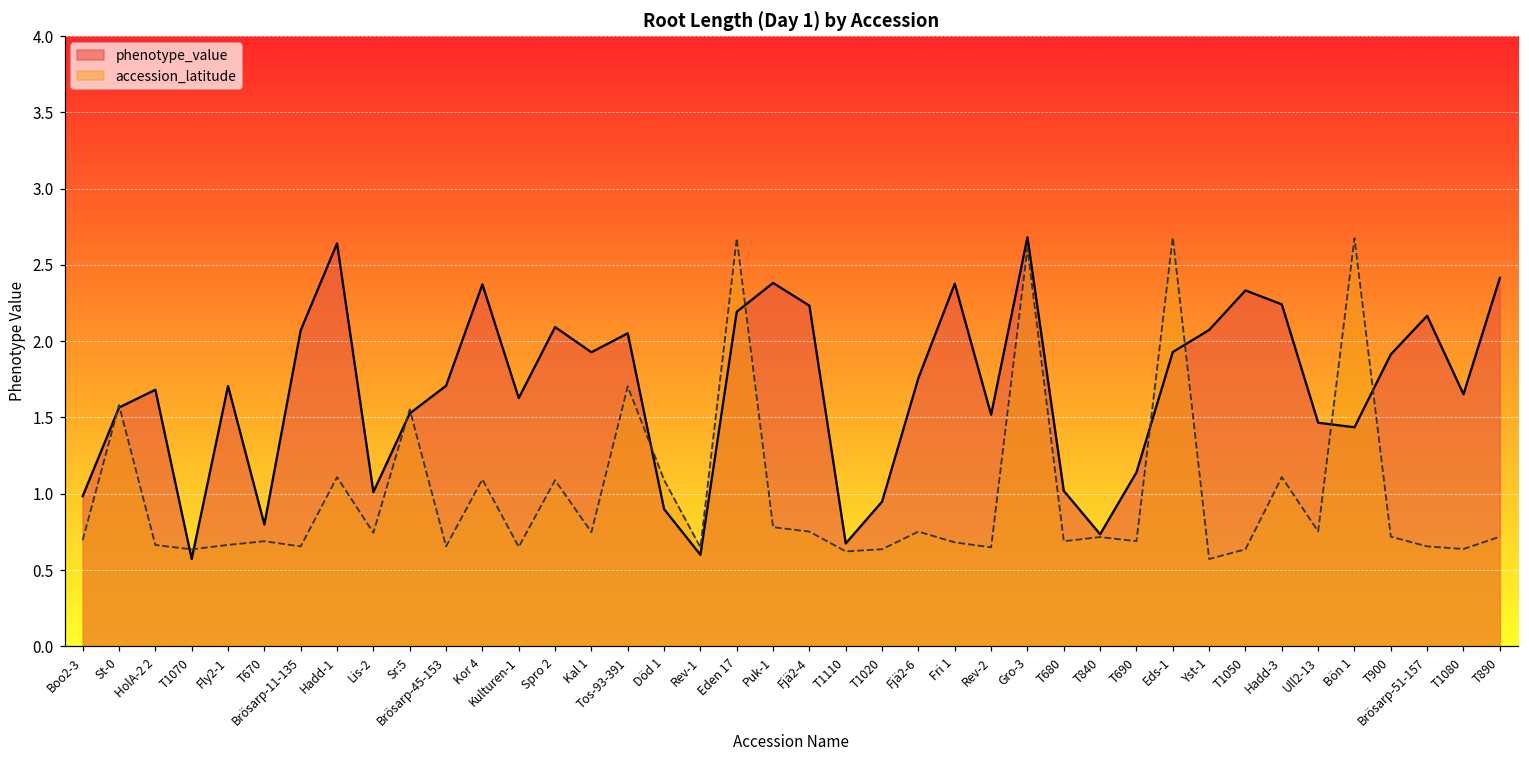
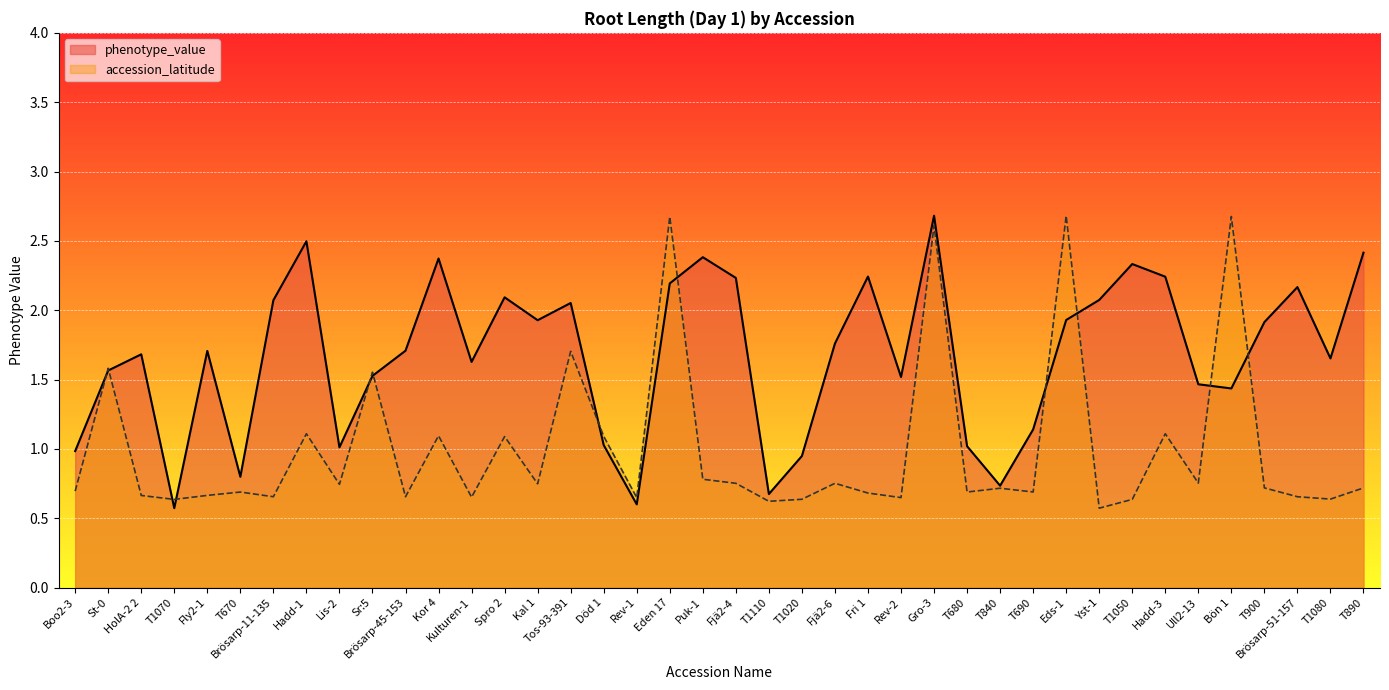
phenotype_value, Hadd-1: 2.64 -> 2.50
phenotype_value, Död 1: 0.90 -> 1.03
phenotype_value, Fri 1: 2.38 -> 2.24
